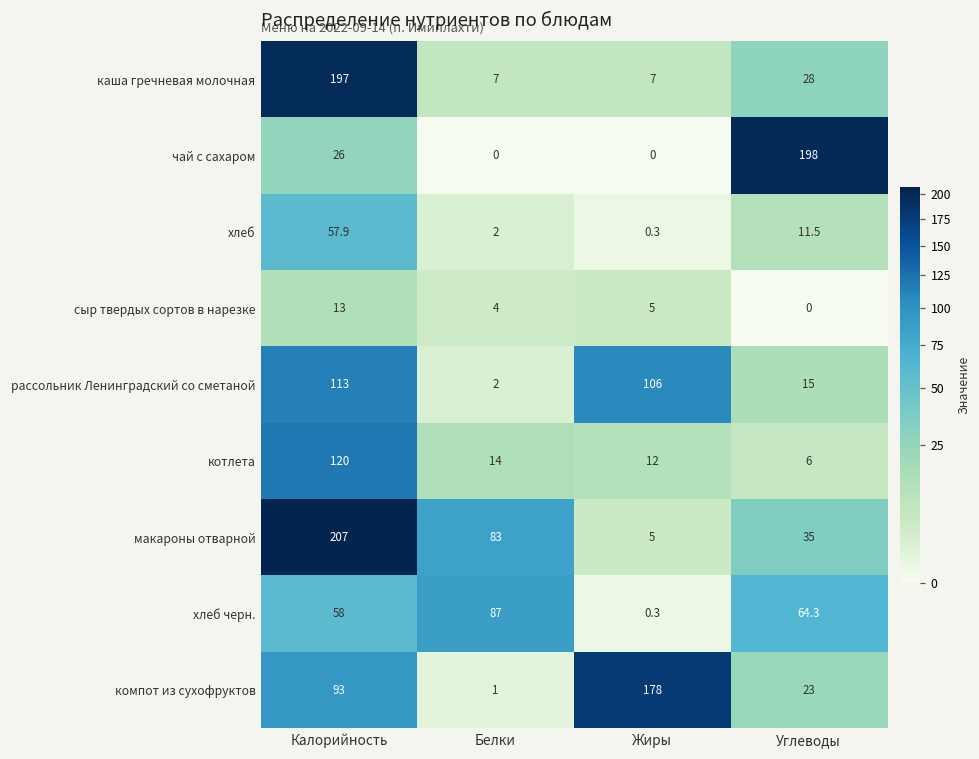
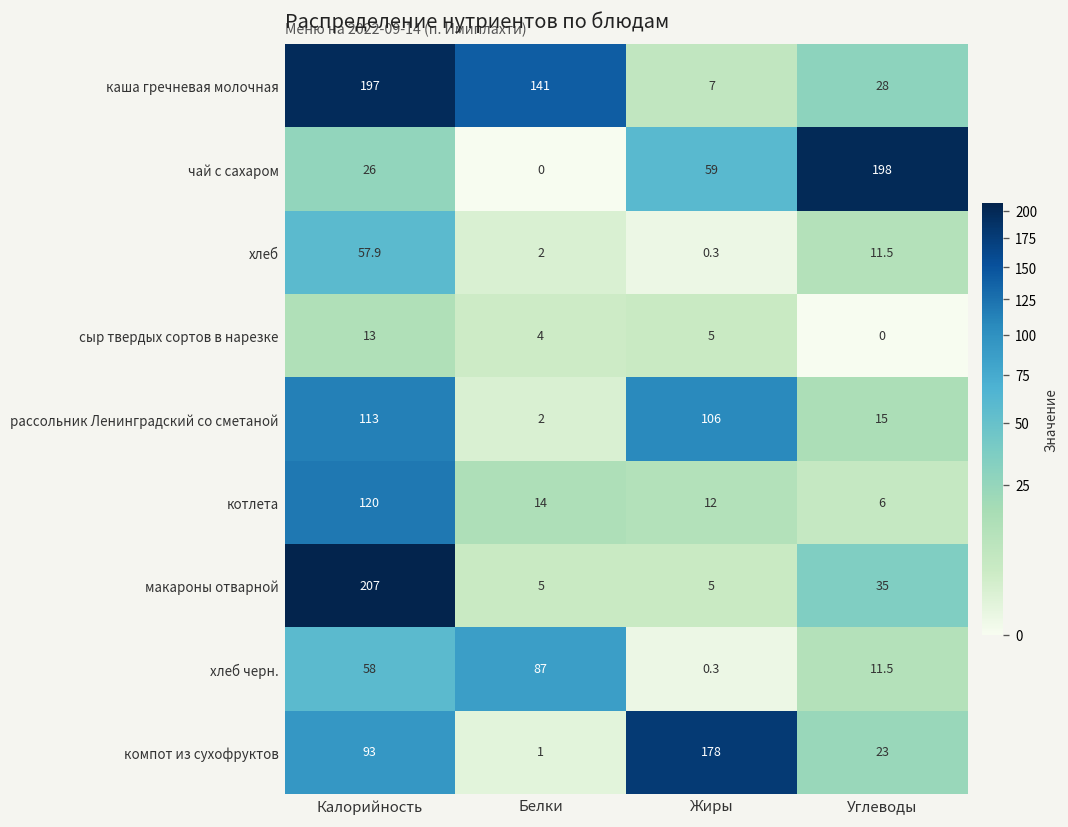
каша гречневая молочная, Белки: 7 -> 141
чай с сахаром, Жиры: 0 -> 59
макароны отварной, Белки: 83 -> 5
хлеб черн., Углеводы: 64.3 -> 11.5
